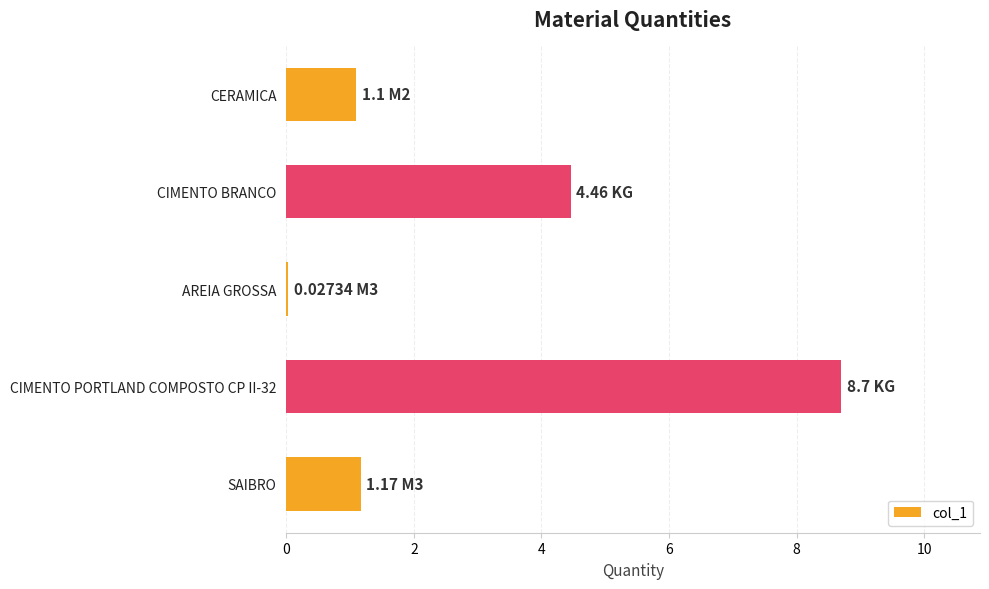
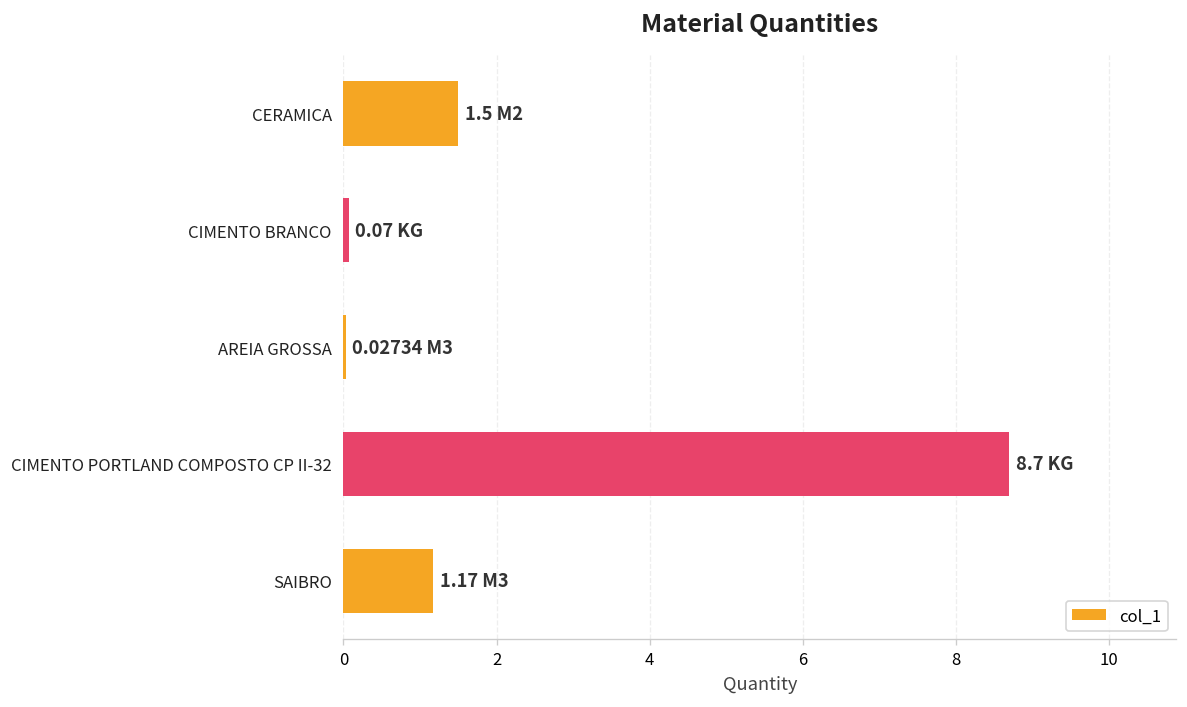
CERAMICA: 1.1 -> 1.5
CIMENTO BRANCO: 4.46 -> 0.07
